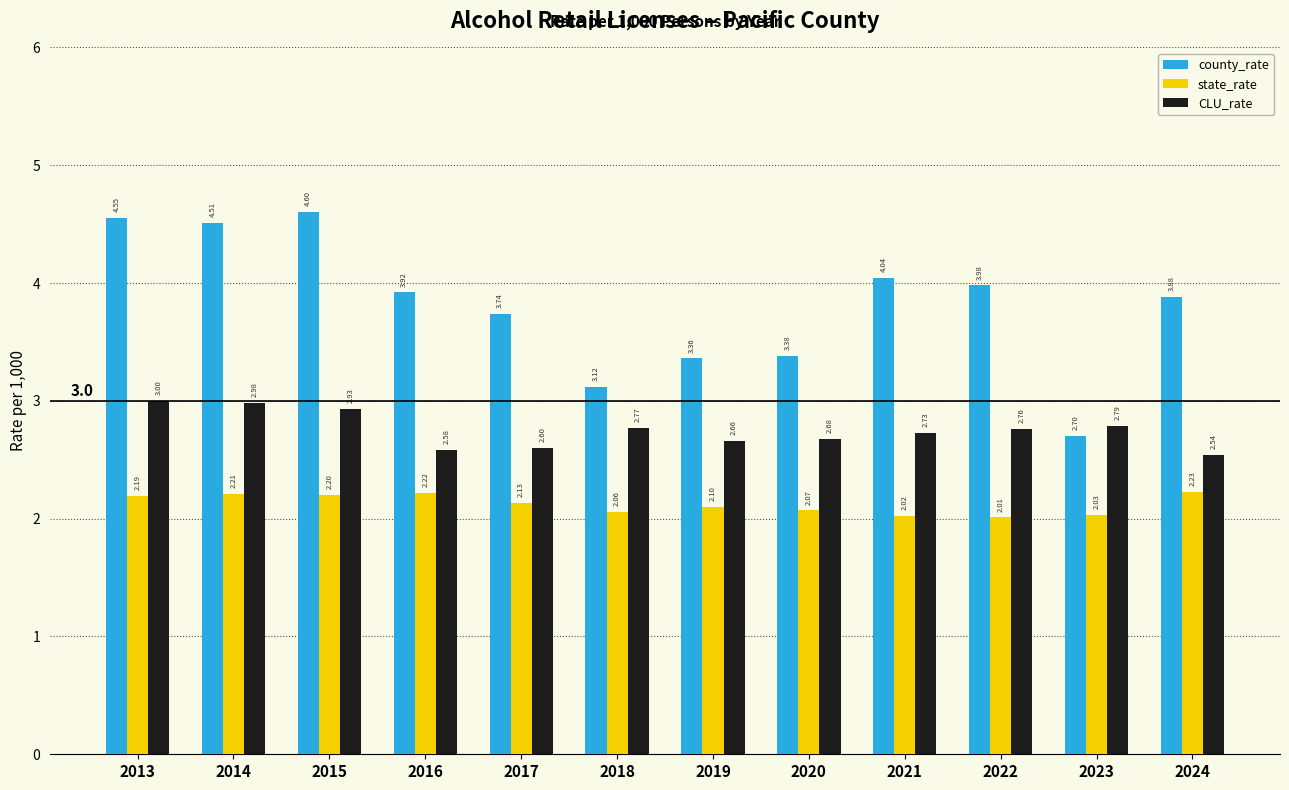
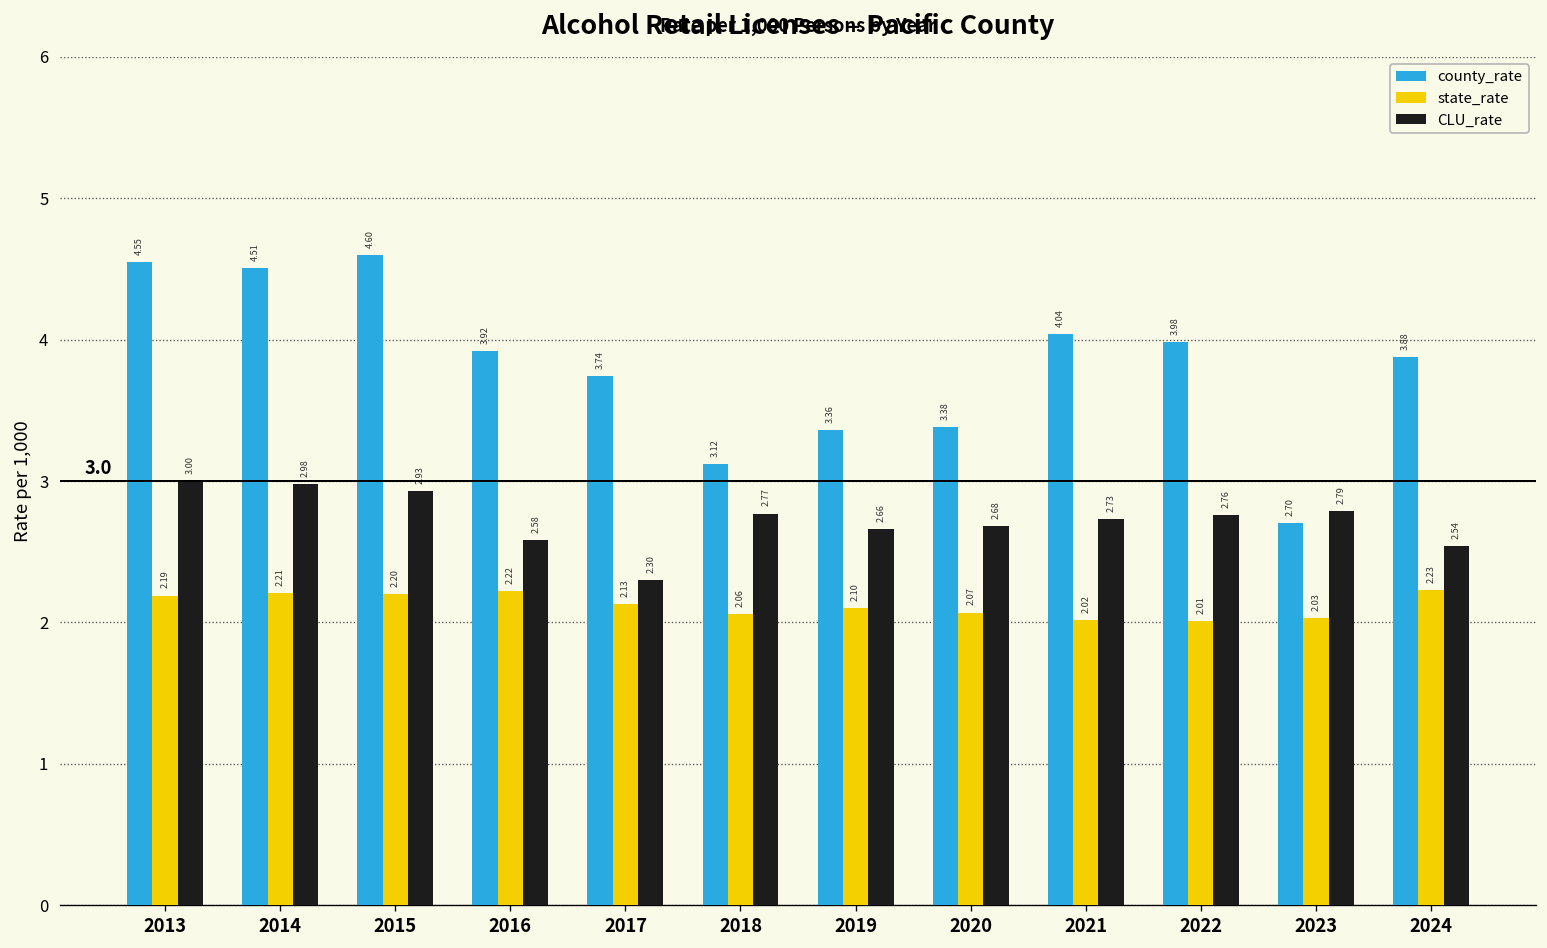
CLU_rate, 2017: 2.60 -> 2.30
